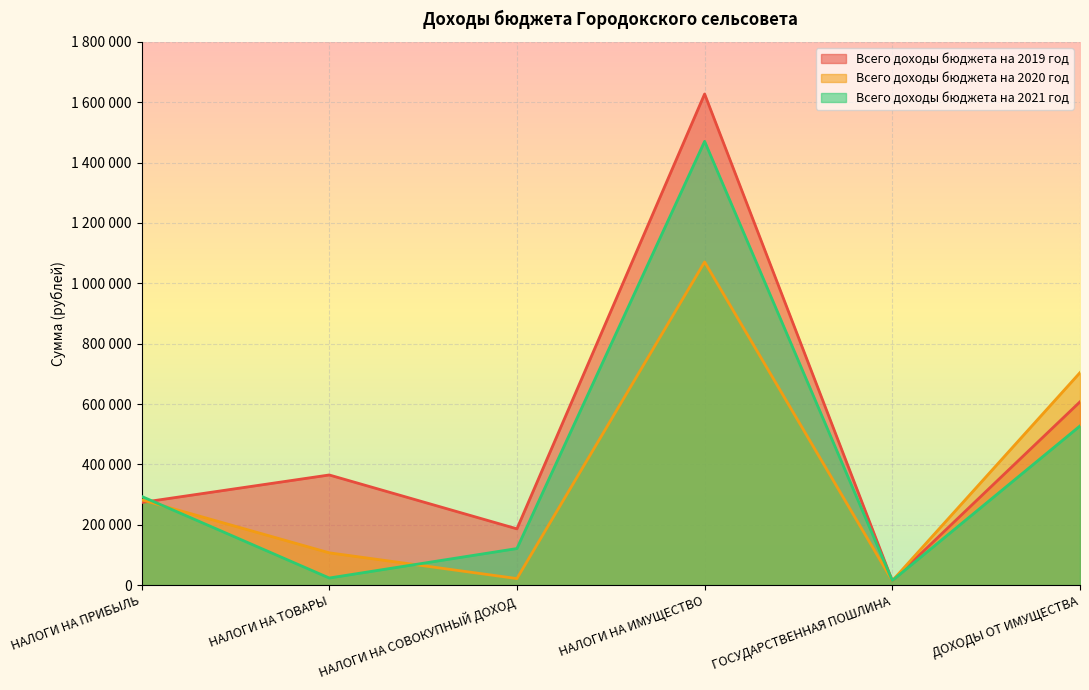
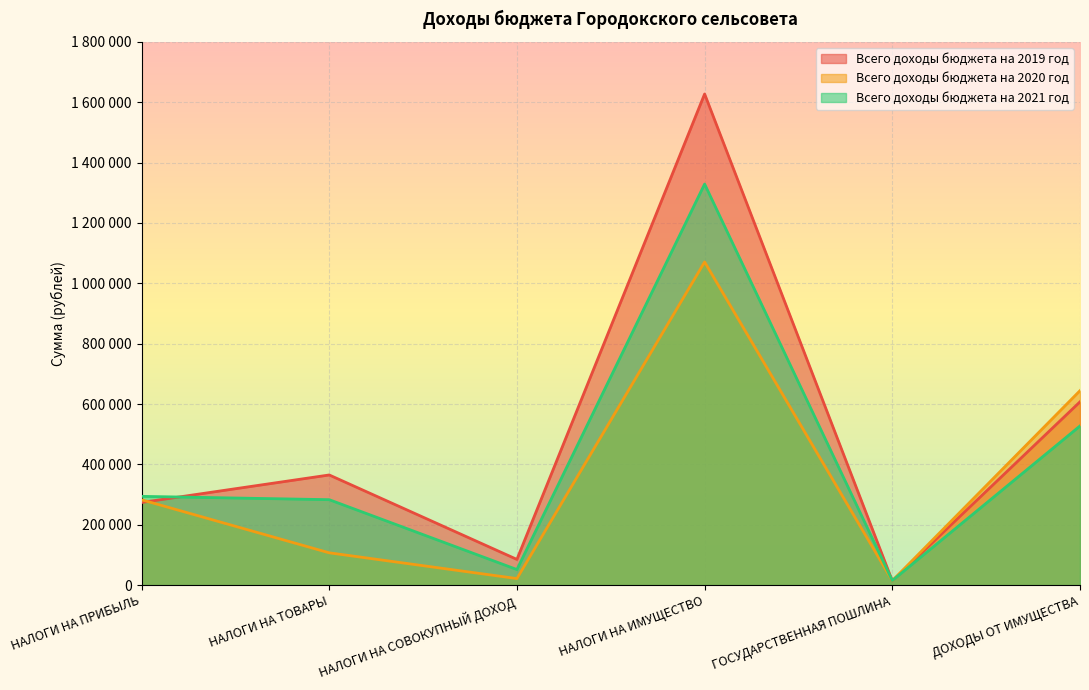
Всего доходы бюджета на 2021 год, НАЛОГИ НА ТОВАРЫ: 20000 -> 280000
Всего доходы бюджета на 2019 год, НАЛОГИ НА СОВОКУПНЫЙ ДОХОД: 190000 -> 90000
Всего доходы бюджета на 2021 год, НАЛОГИ НА СОВОКУПНЫЙ ДОХОД: 120000 -> 50000
Всего доходы бюджета на 2021 год, НАЛОГИ НА ИМУЩЕСТВО: 1470000 -> 1330000
Всего доходы бюджета на 2020 год, ДОХОДЫ ОТ ИМУЩЕСТВА: 700000 -> 640000
